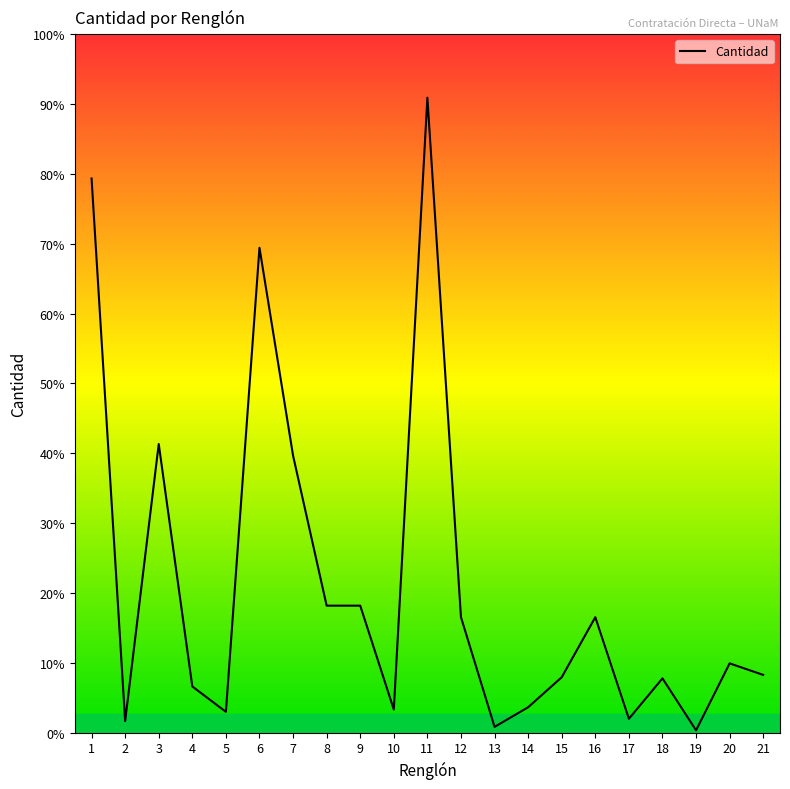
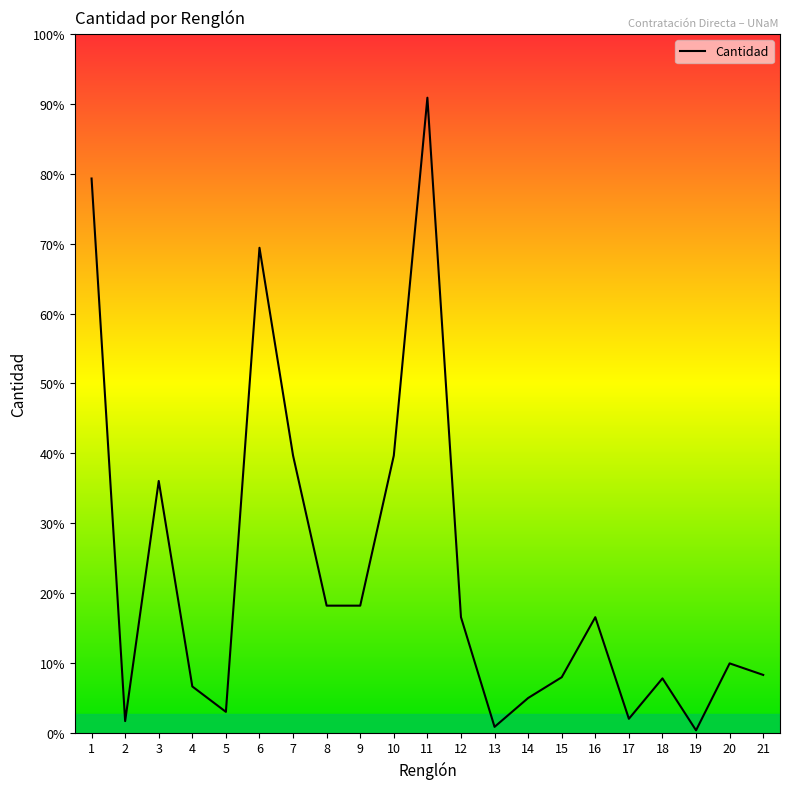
3: 41% -> 36%
10: 3% -> 40%
14: 4% -> 5%
